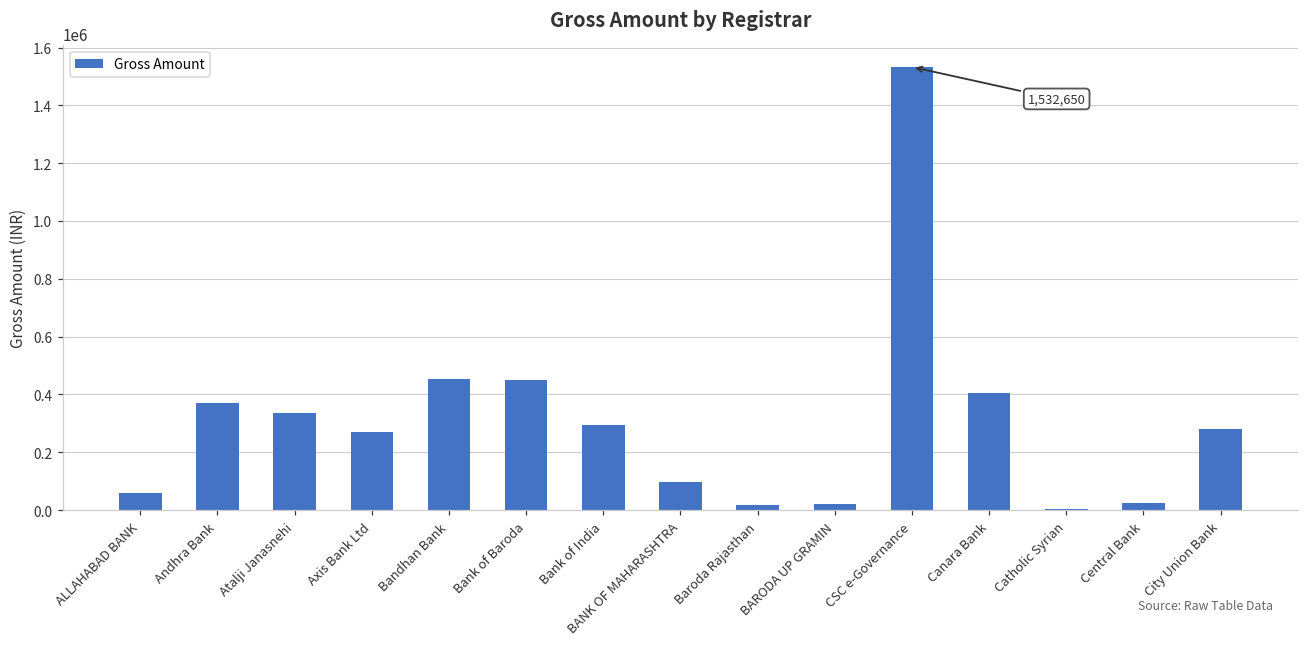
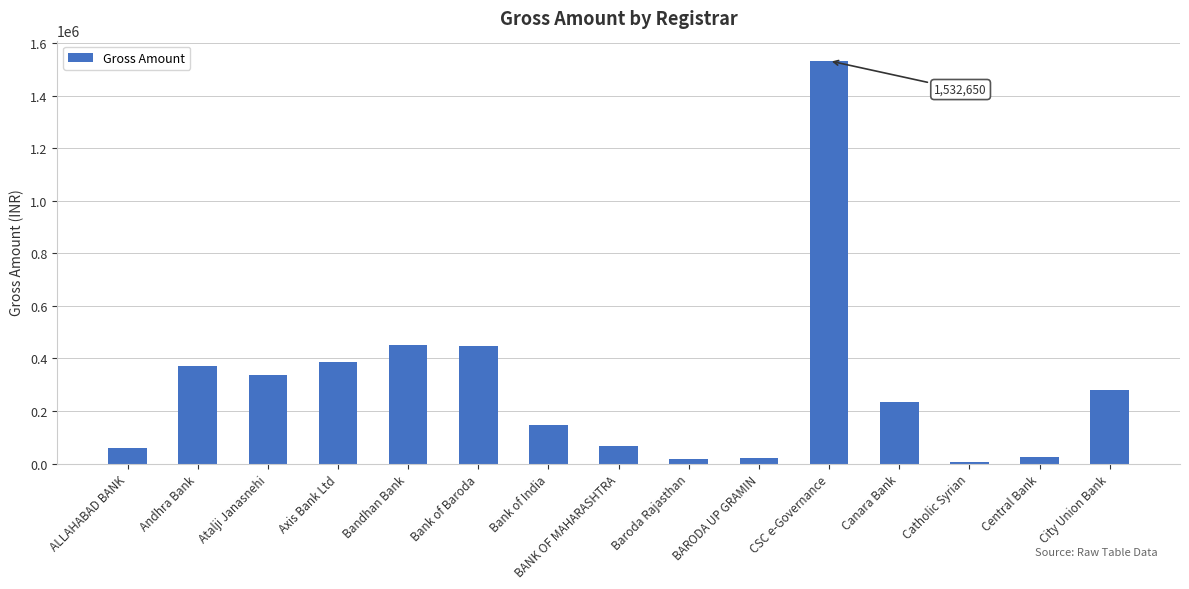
Axis Bank Ltd: 270000 -> 390000
Bank of India: 290000 -> 150000
BANK OF MAHARASHTRA: 100000 -> 70000
Canara Bank: 410000 -> 230000
